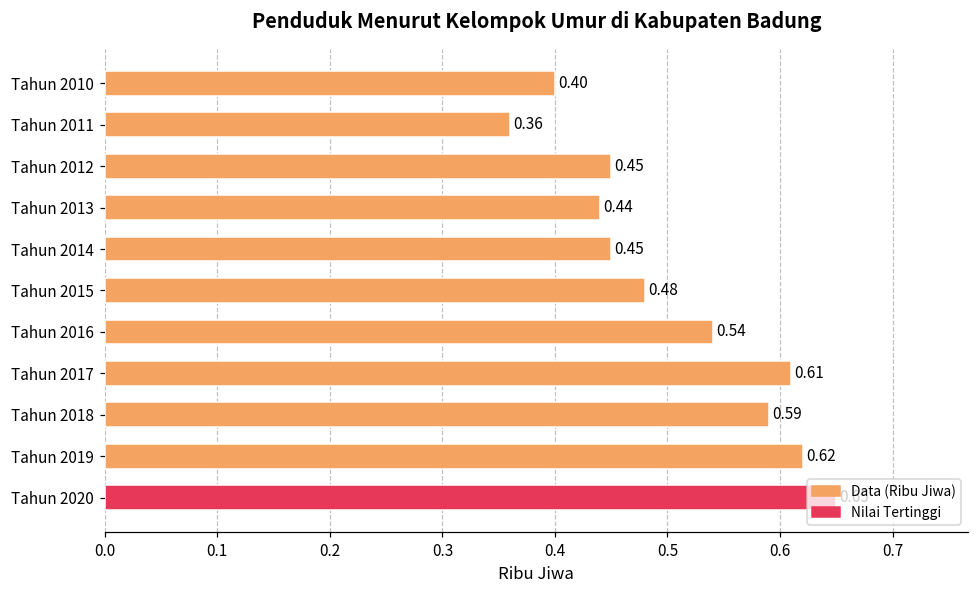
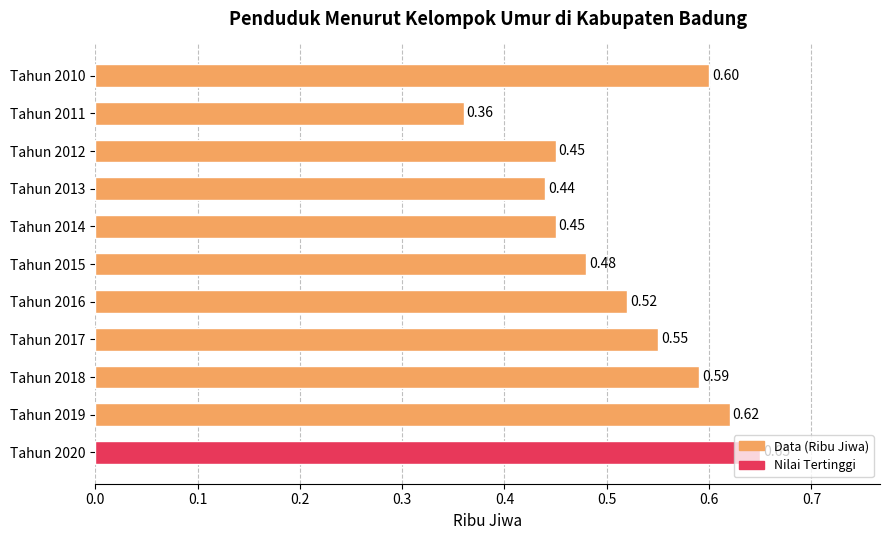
Tahun 2010: 0.40 -> 0.60
Tahun 2016: 0.54 -> 0.52
Tahun 2017: 0.61 -> 0.55
